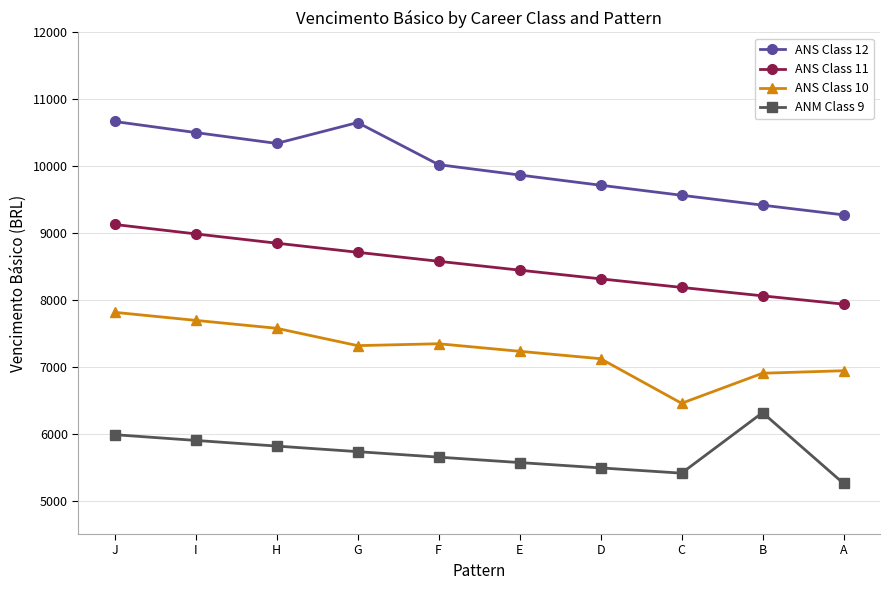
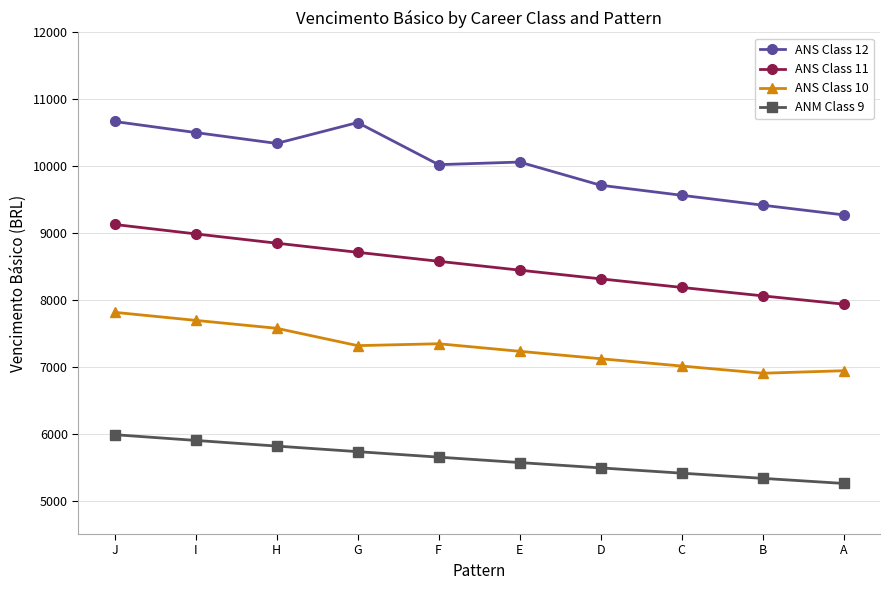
ANS Class 12, E: 9900 -> 10100
ANS Class 10, C: 6500 -> 7000
ANM Class 9, B: 6300 -> 5300
